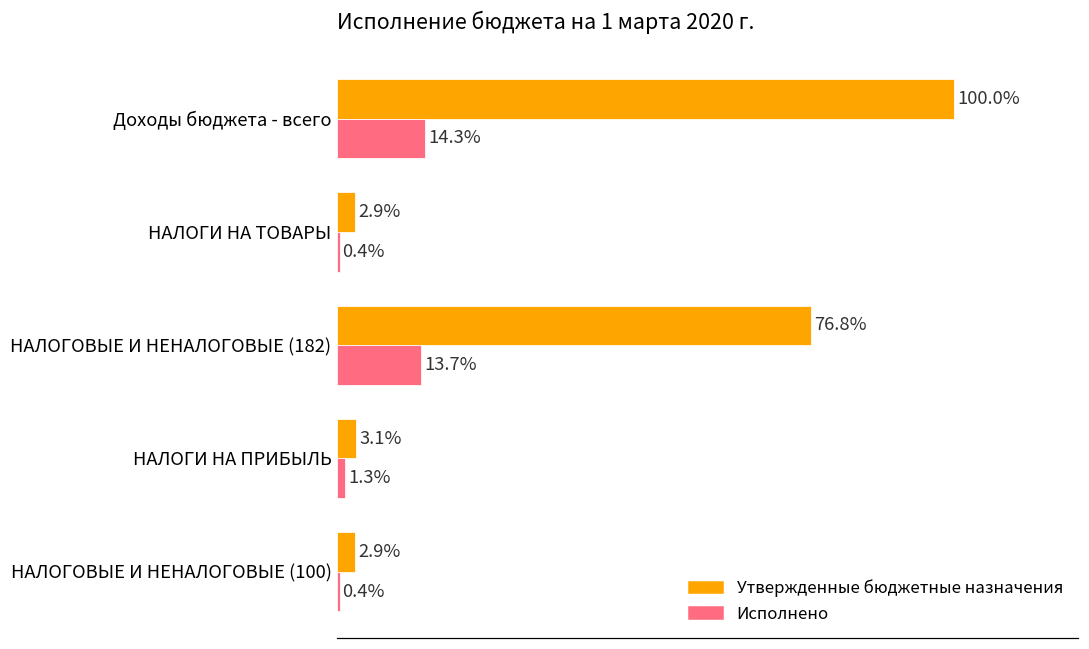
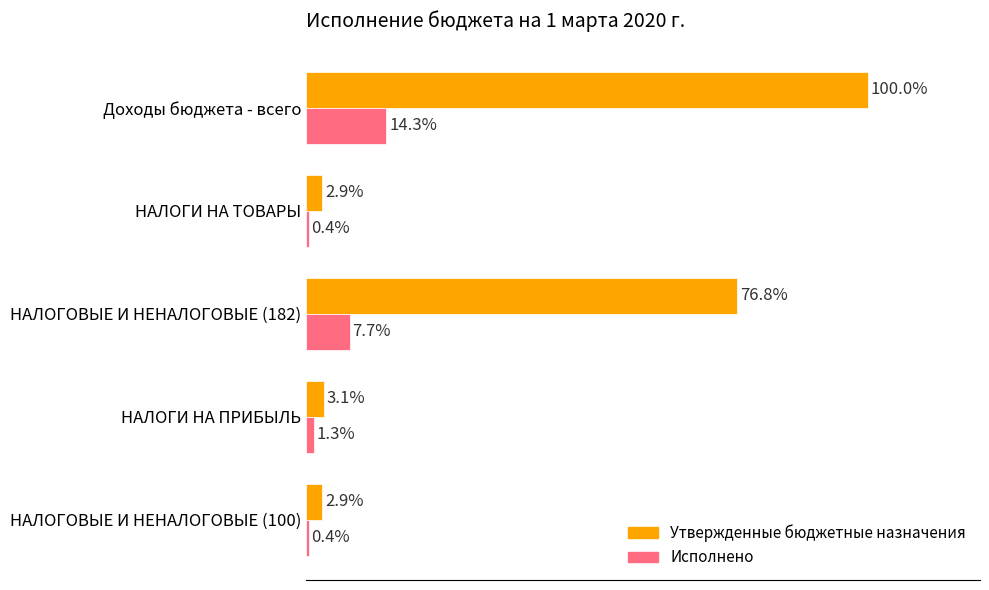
Исполнено, НАЛОГОВЫЕ И НЕНАЛОГОВЫЕ (182): 13.7% -> 7.7%
